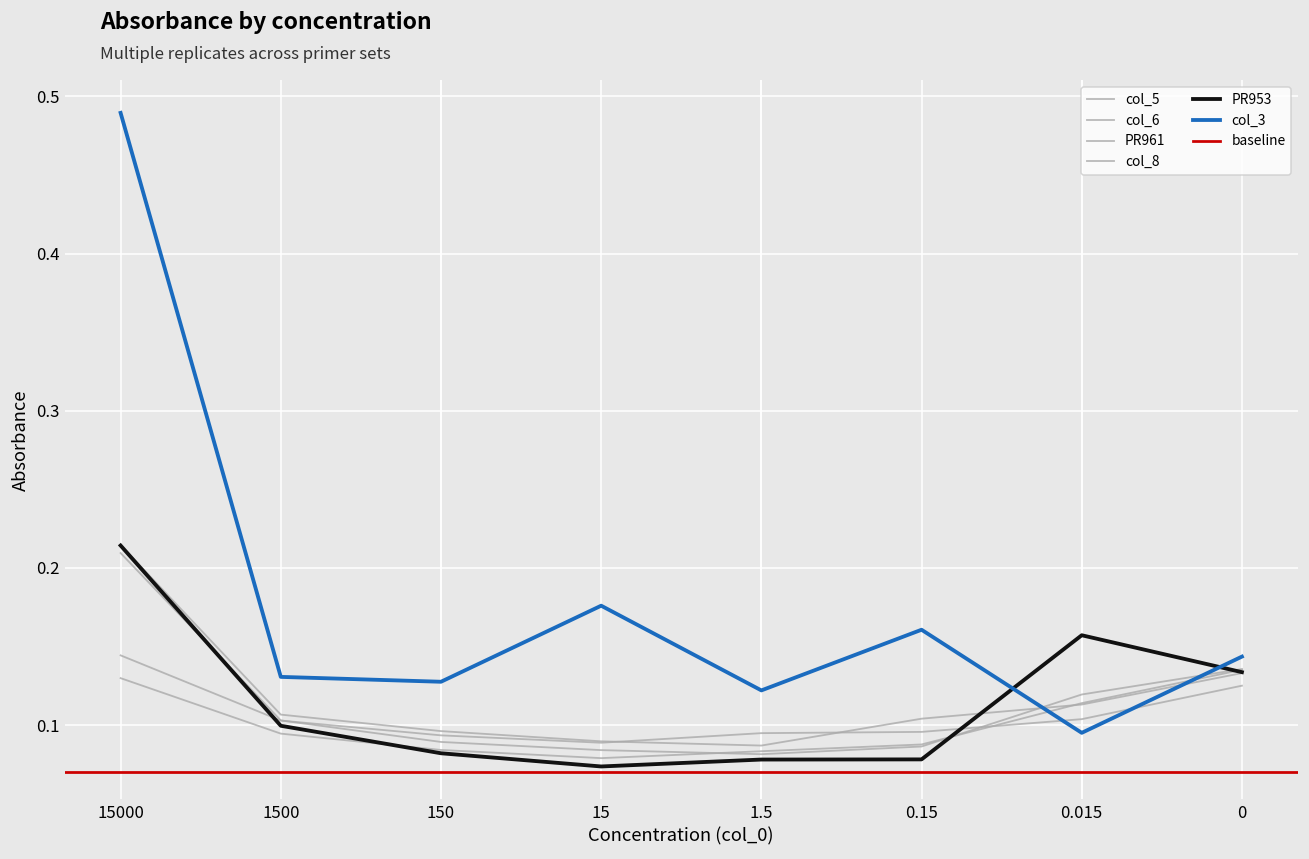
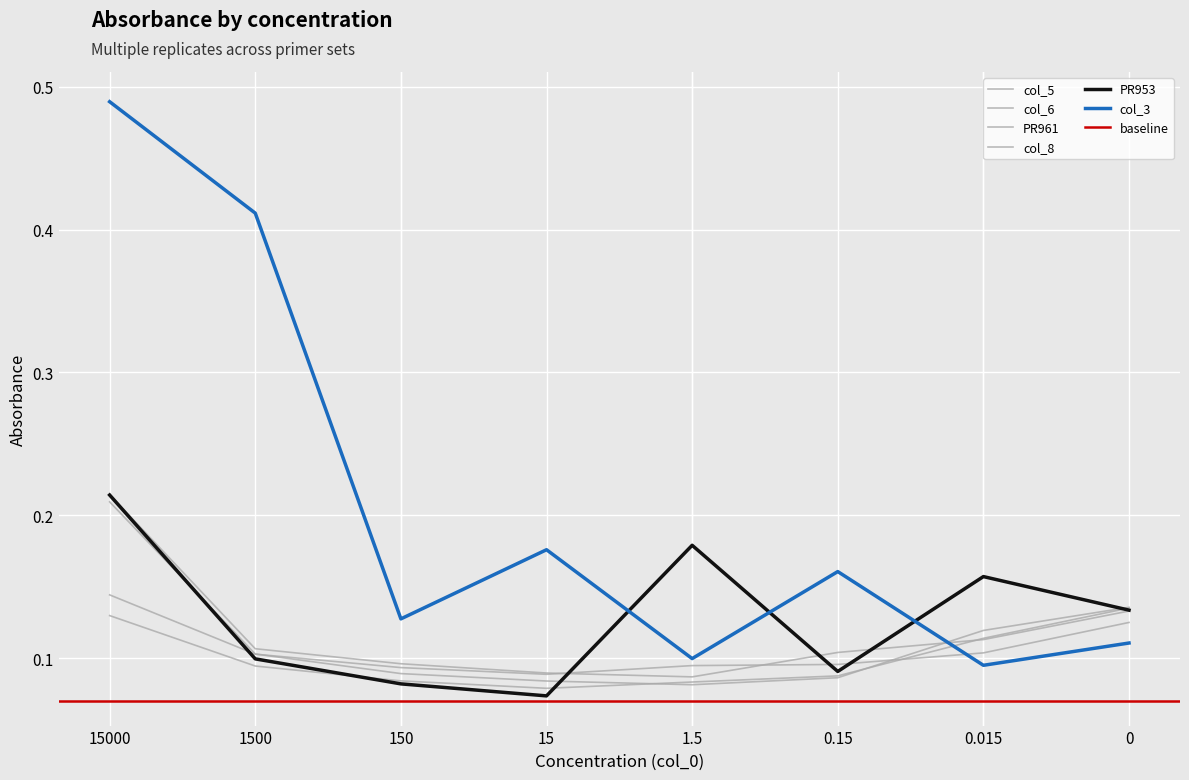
col_3, 1500: 0.131 -> 0.412
PR953, 1.5: 0.078 -> 0.179
col_3, 1.5: 0.122 -> 0.100
PR953, 0.15: 0.078 -> 0.091
col_3, 0: 0.144 -> 0.111
